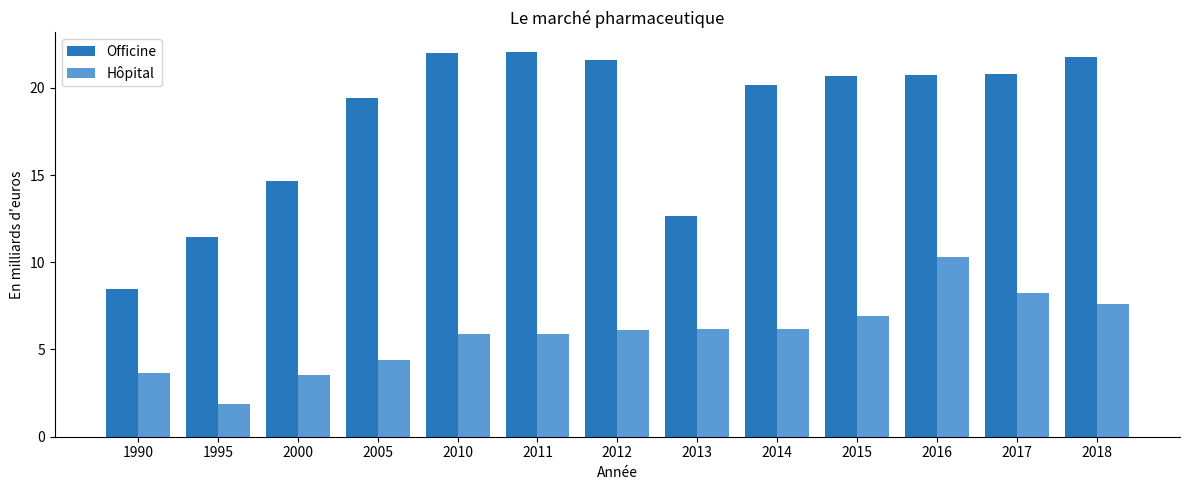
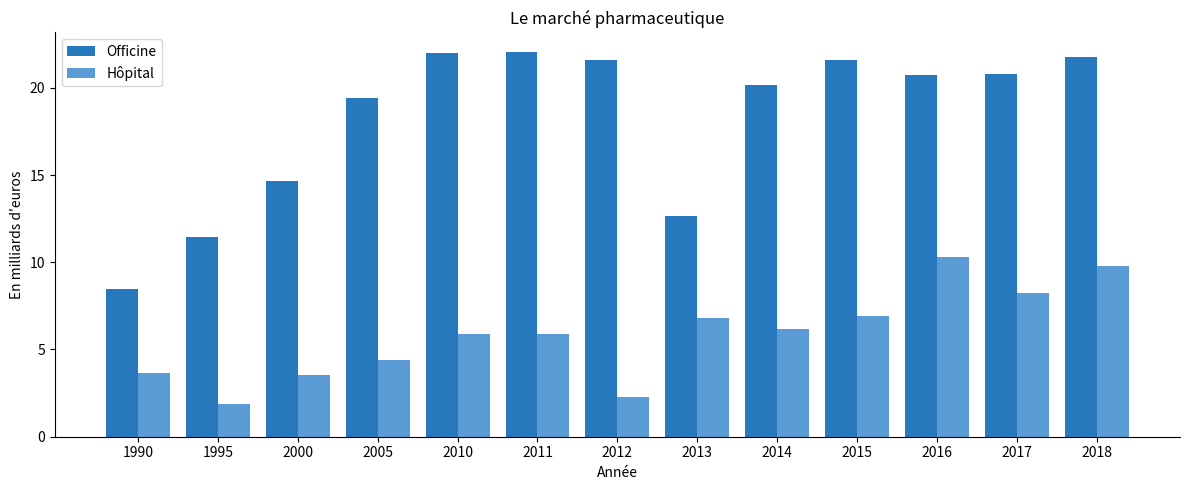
Hôpital, 2012: 6.1 -> 2.3
Hôpital, 2013: 6.2 -> 6.8
Officine, 2015: 20.7 -> 21.6
Hôpital, 2018: 7.6 -> 9.8
